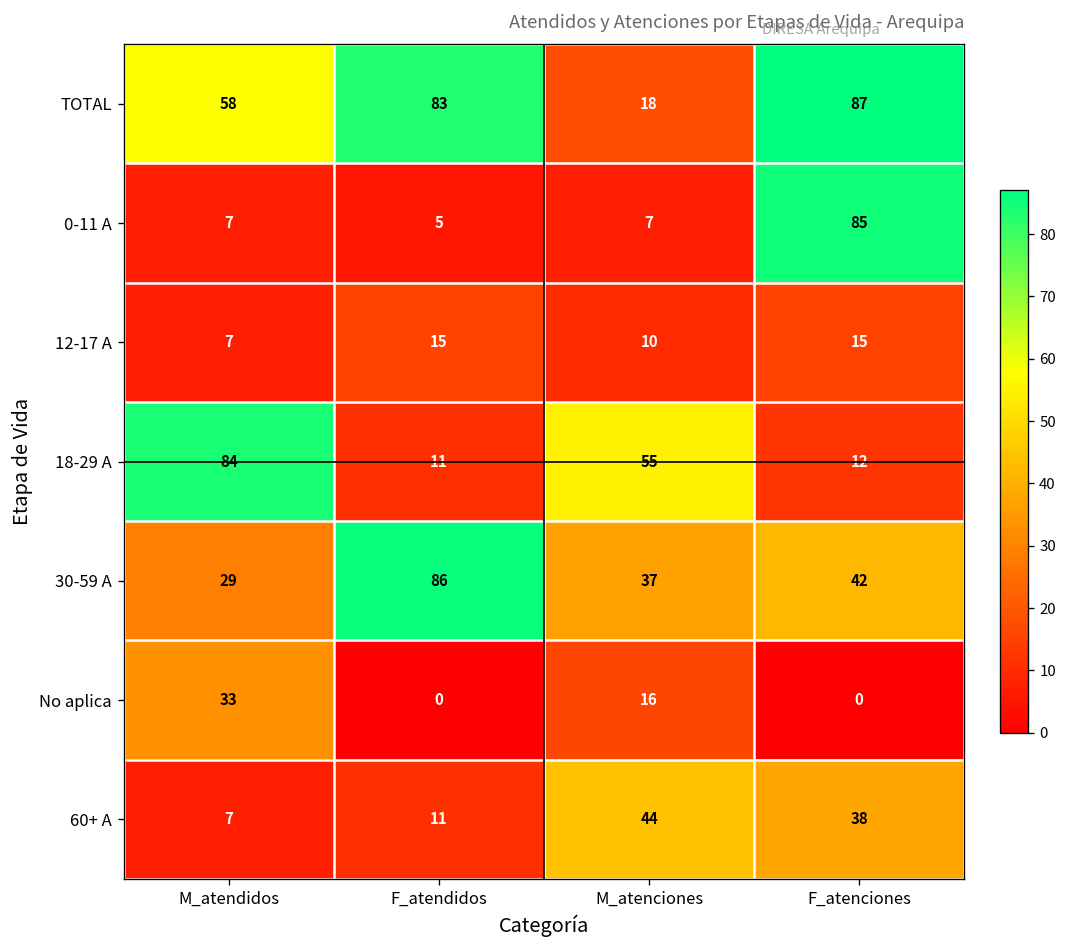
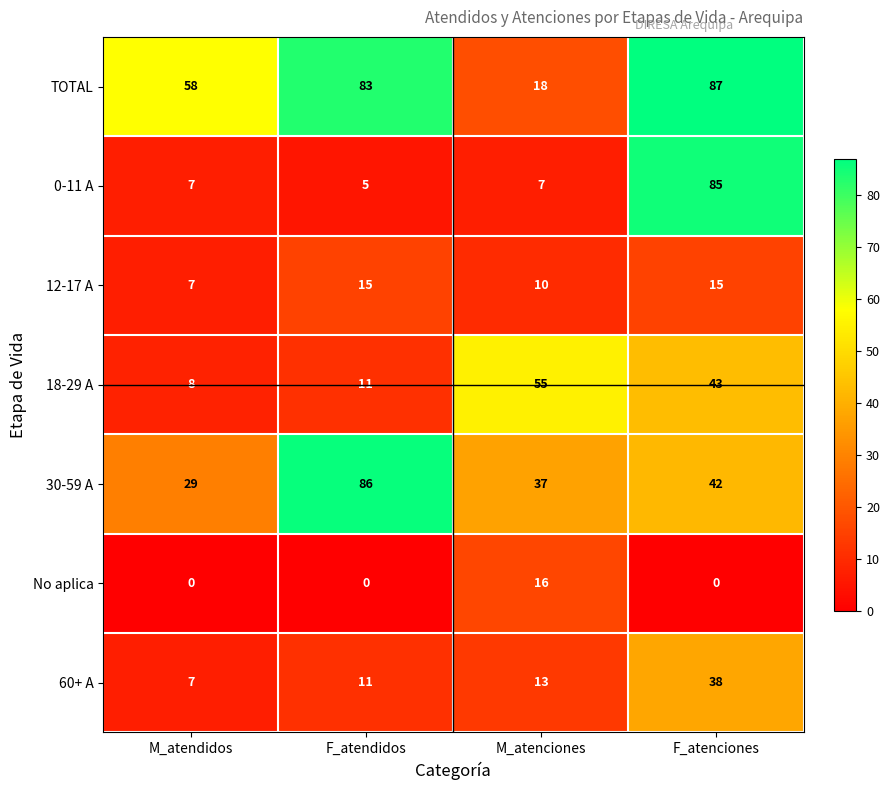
18-29 A, M_atendidos: 84 -> 8
18-29 A, F_atenciones: 12 -> 43
No aplica, M_atendidos: 33 -> 0
60+ A, M_atenciones: 44 -> 13
